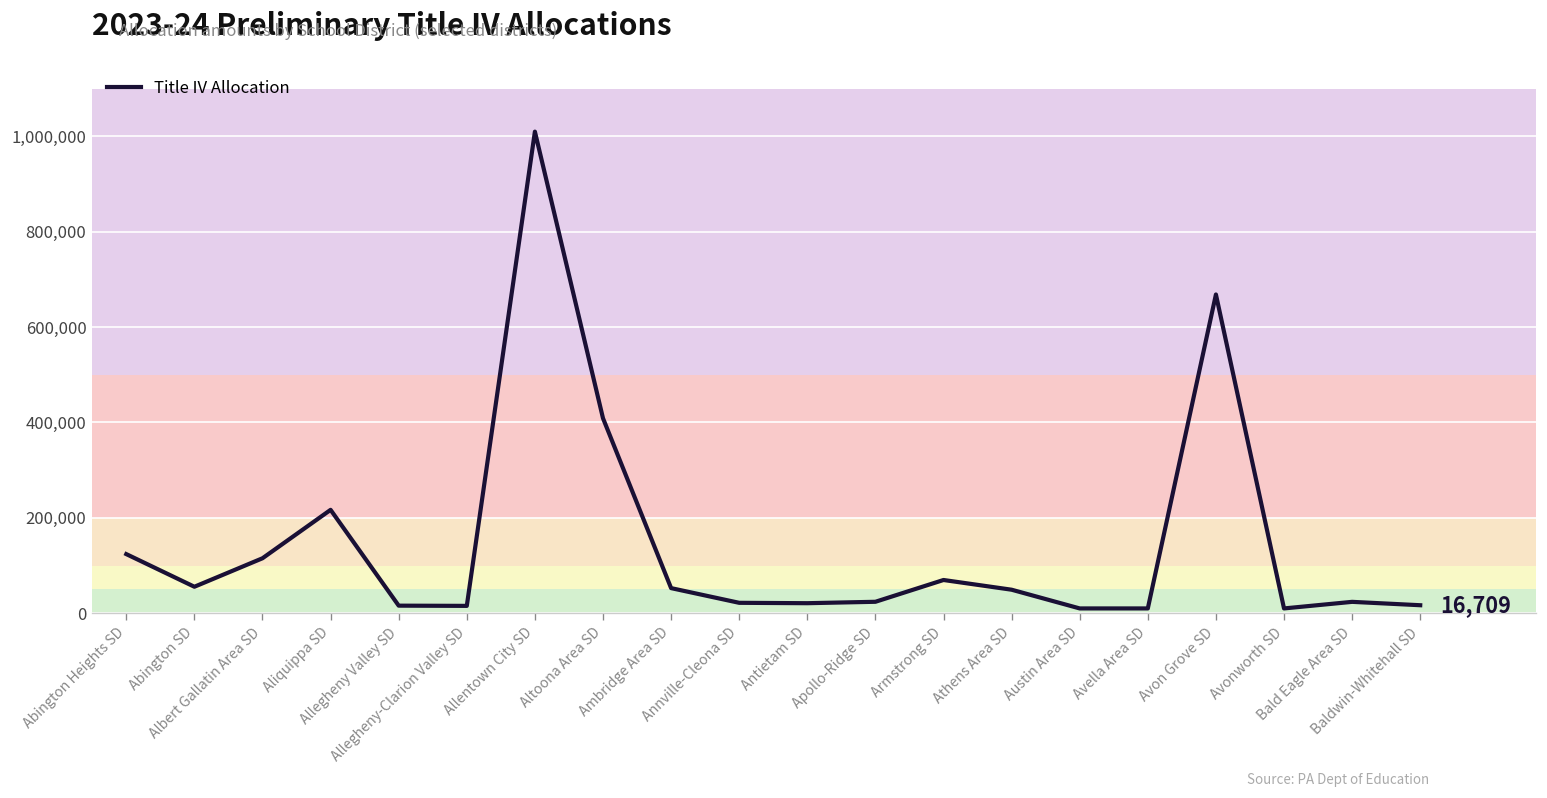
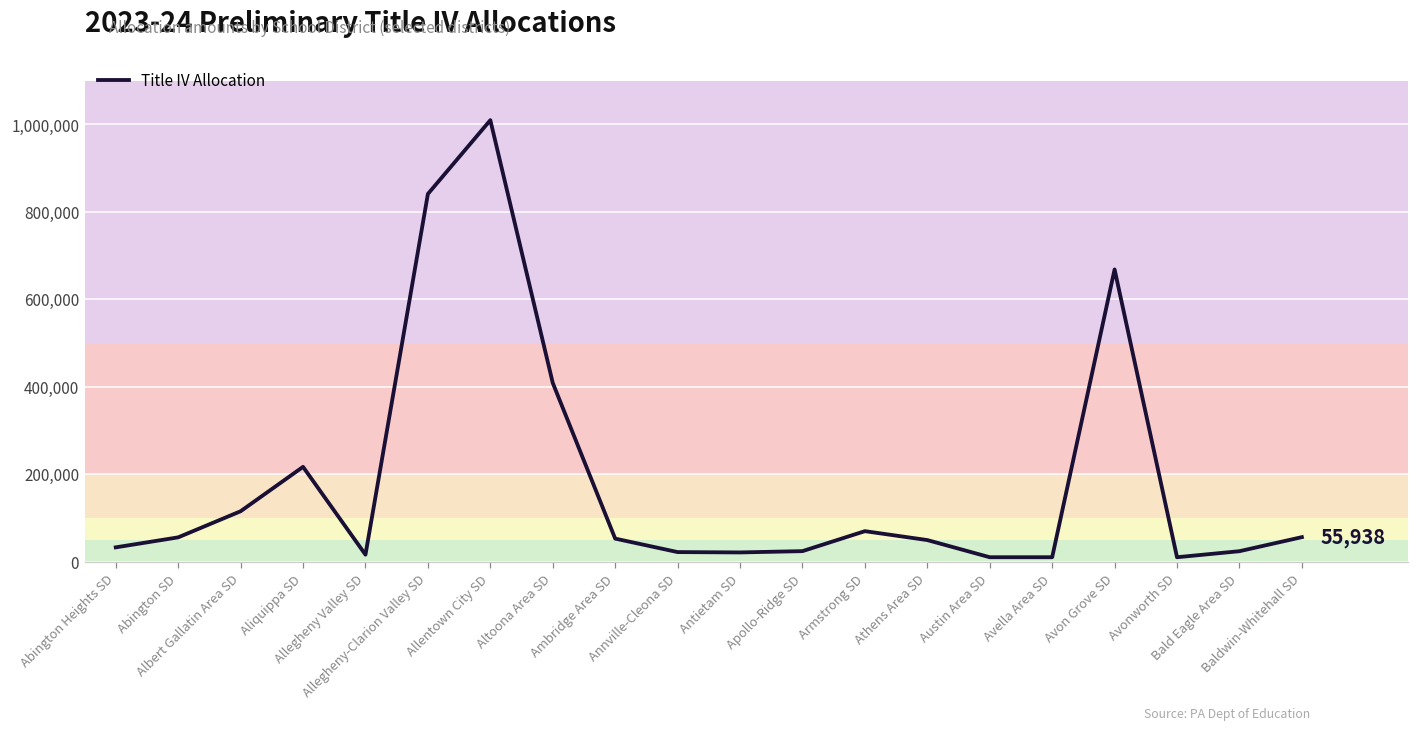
Abington Heights SD: 120,000 -> 30,000
Allegheny-Clarion Valley SD: 20,000 -> 840,000
Baldwin-Whitehall SD: 16,709 -> 55,938
